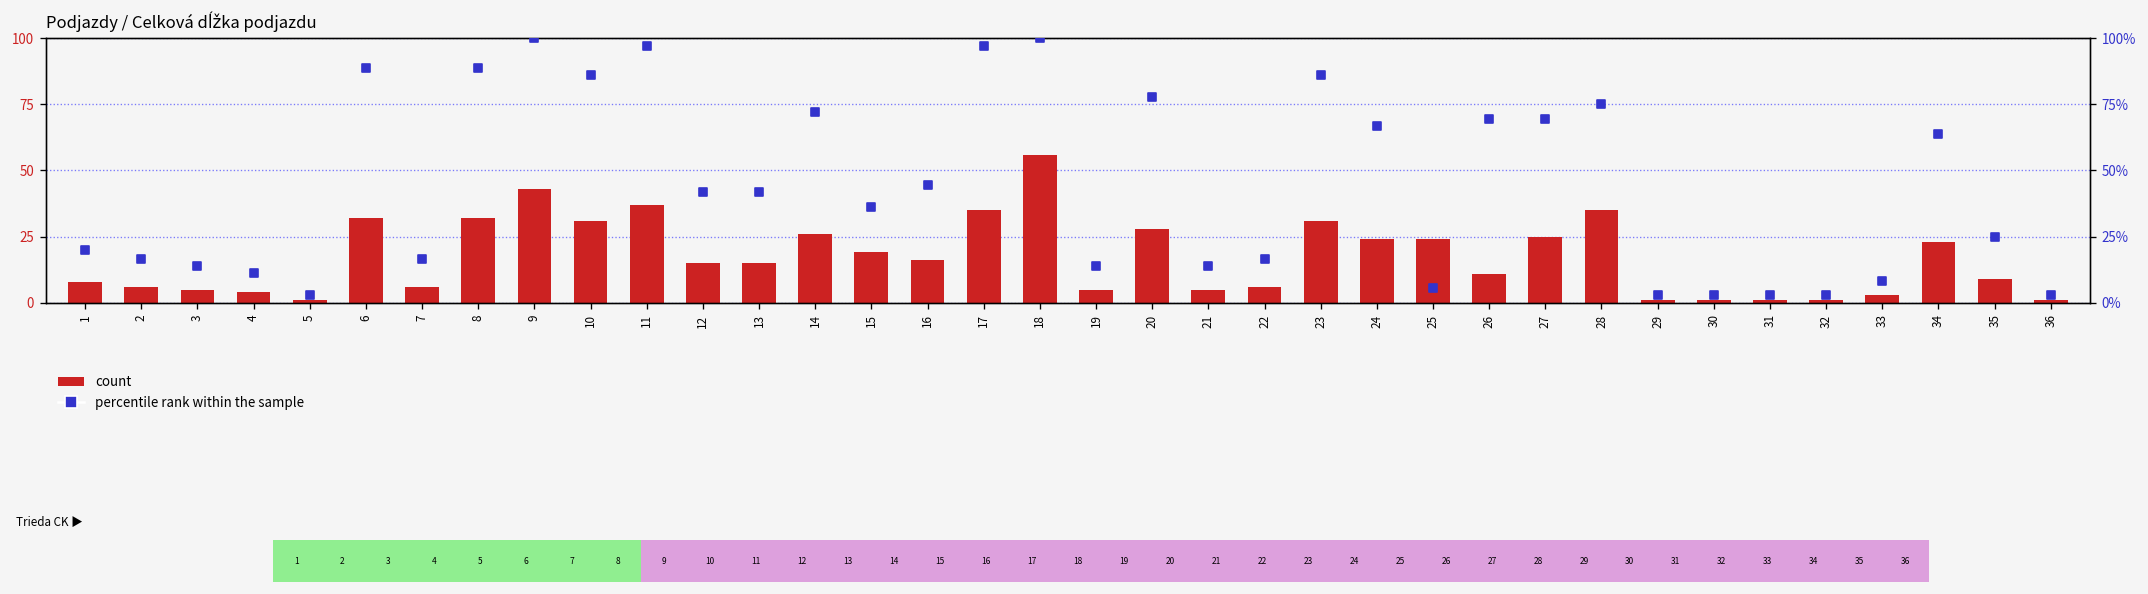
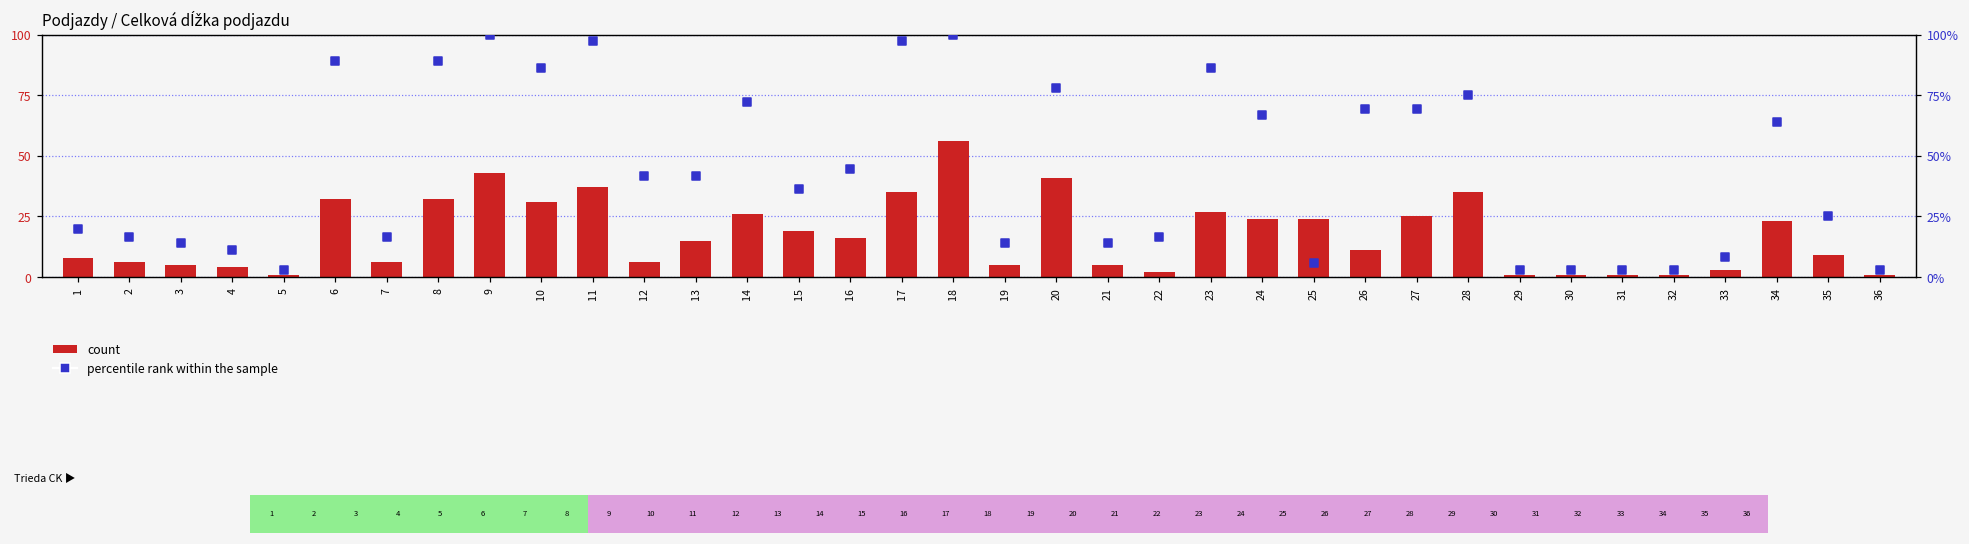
Podjazdy / Celková dĺžka podjazdu, count, 12: 15 -> 6
Podjazdy / Celková dĺžka podjazdu, count, 20: 28 -> 41
Podjazdy / Celková dĺžka podjazdu, count, 22: 6 -> 2
Podjazdy / Celková dĺžka podjazdu, count, 23: 31 -> 27
